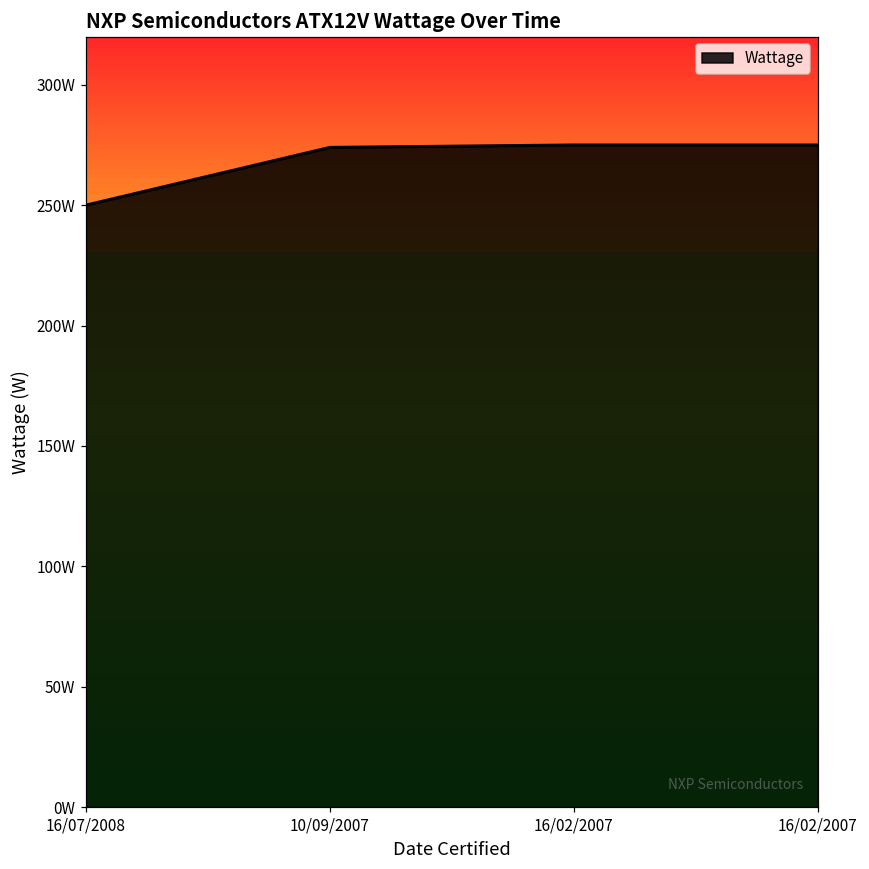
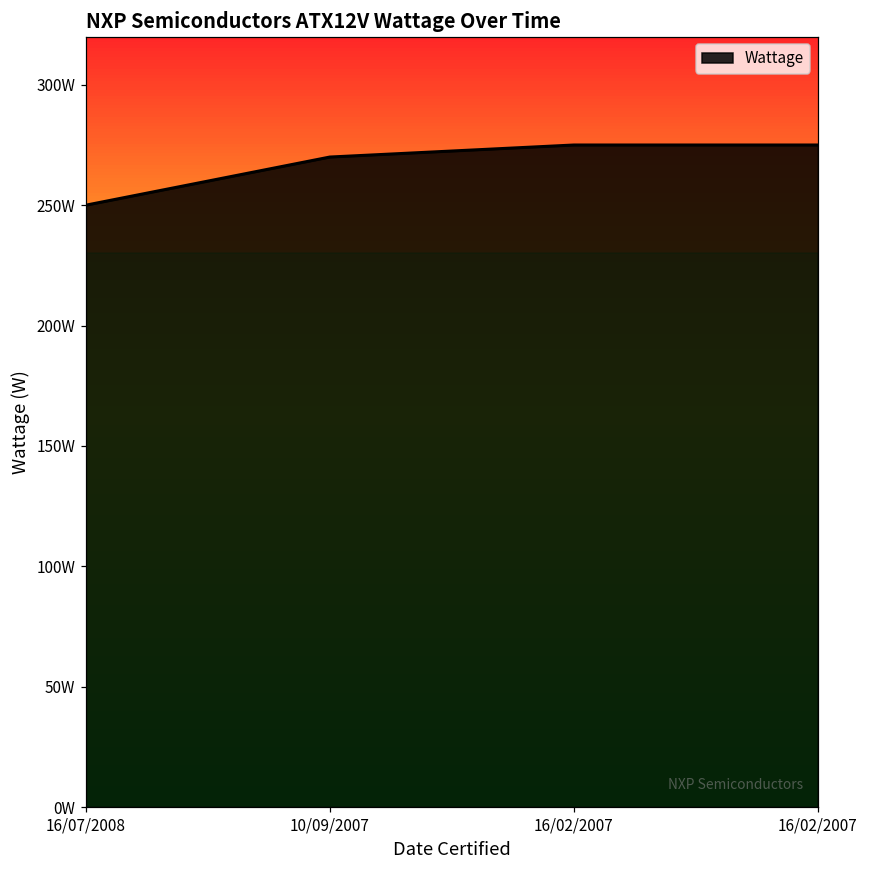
10/09/2007: 274W -> 270W
